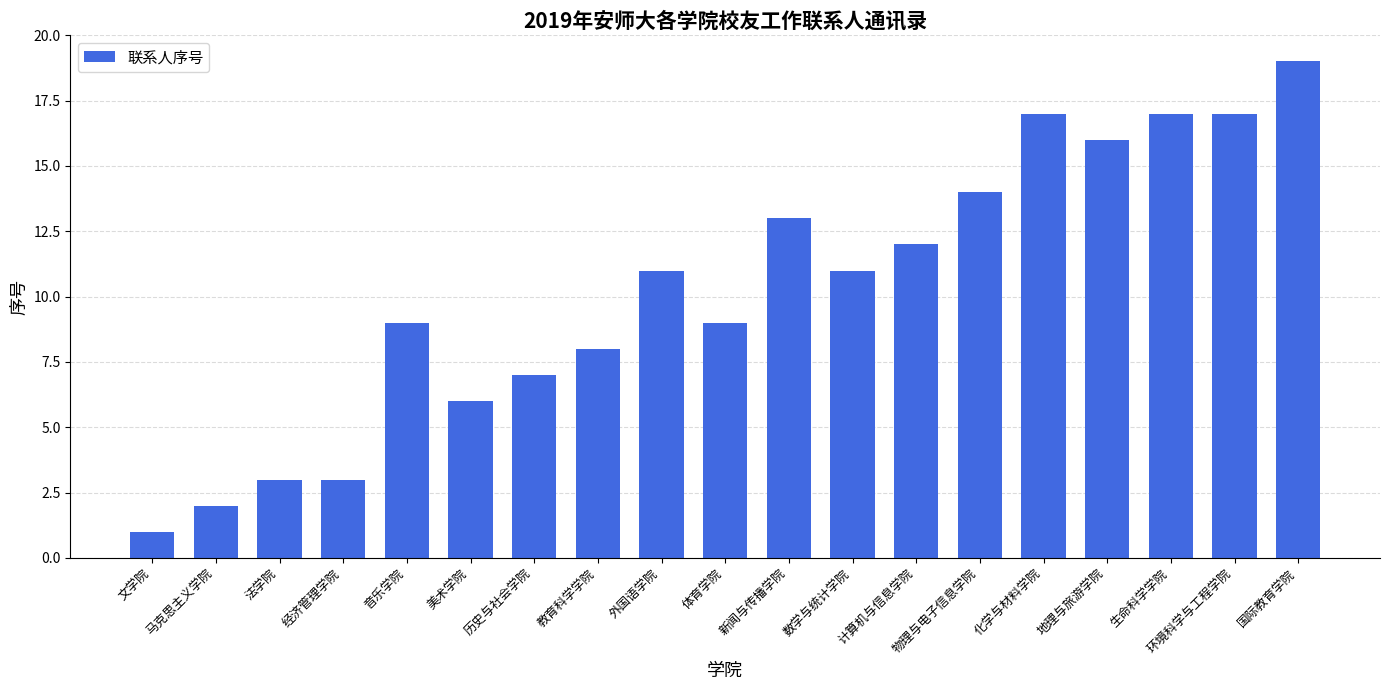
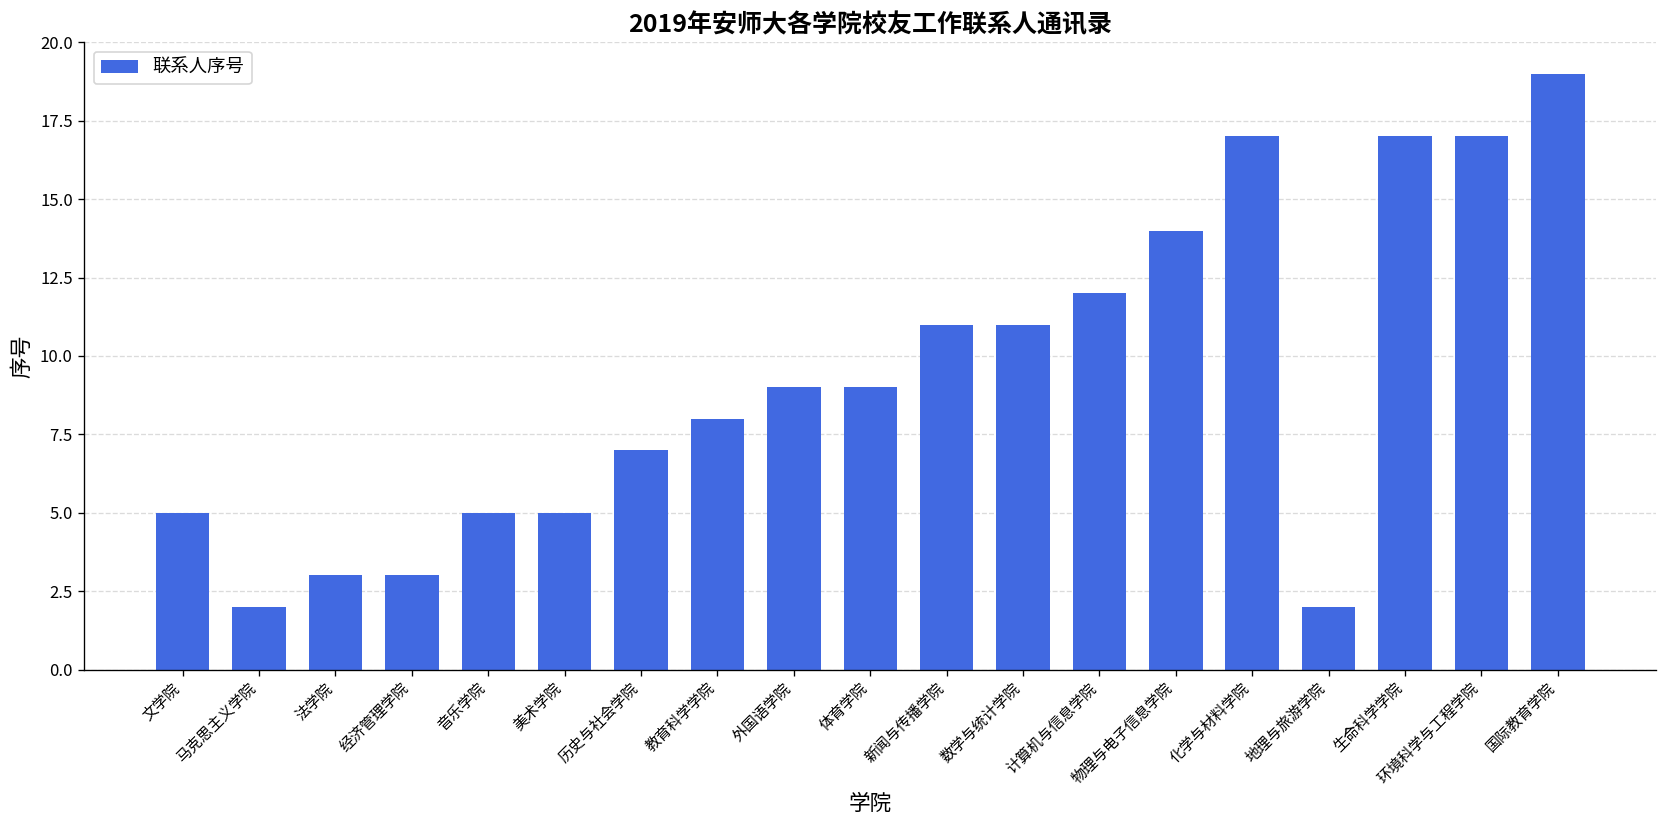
文学院: 1 -> 5
音乐学院: 9 -> 5
美术学院: 6 -> 5
外国语学院: 11 -> 9
新闻与传播学院: 13 -> 11
地理与旅游学院: 16 -> 2
